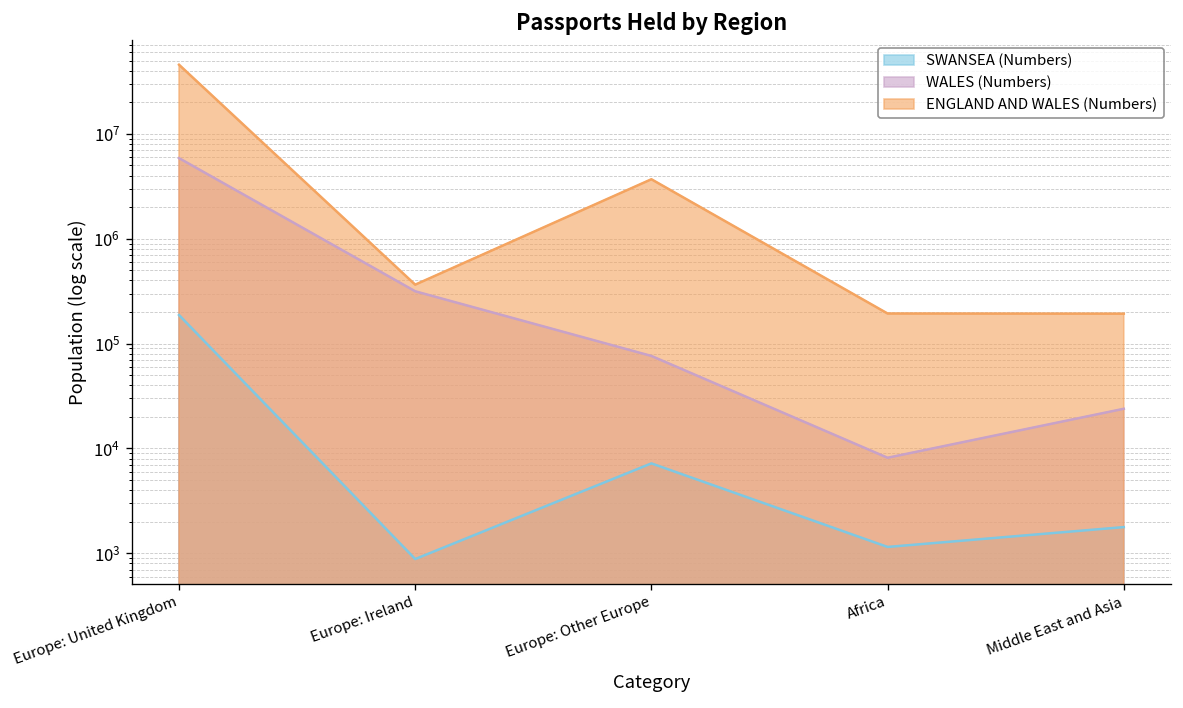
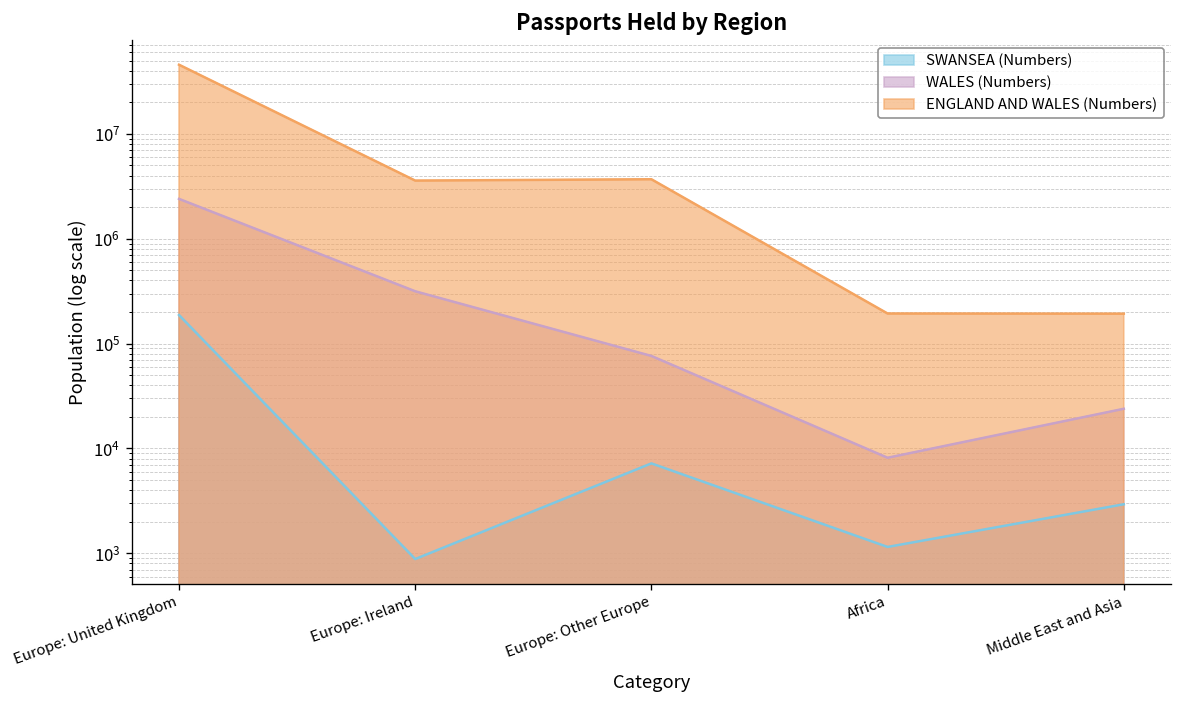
WALES (Numbers), Europe: United Kingdom: 6000000 -> 2400000
ENGLAND AND WALES (Numbers), Europe: Ireland: 360000 -> 3600000
SWANSEA (Numbers), Middle East and Asia: 1800 -> 2900
